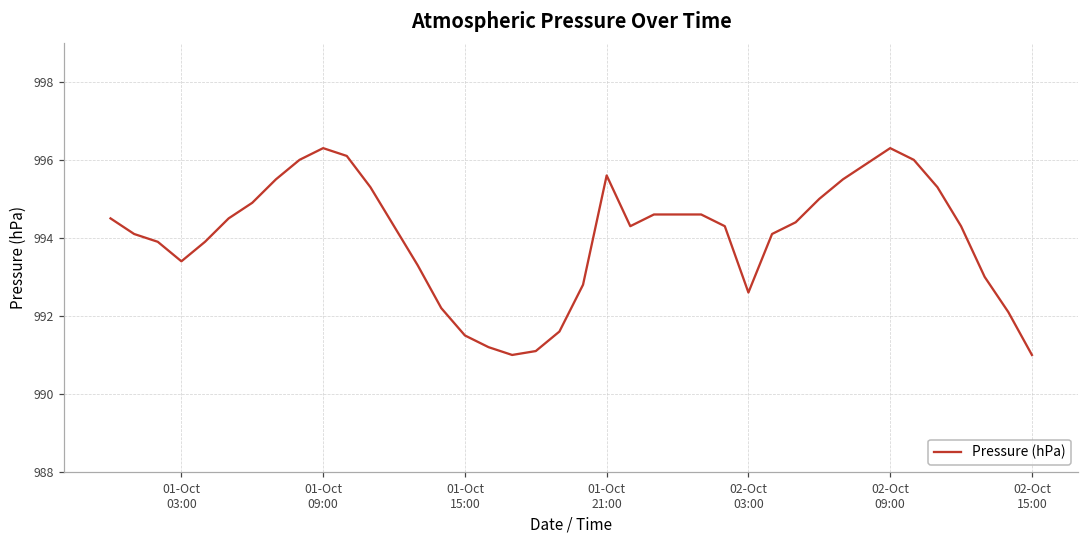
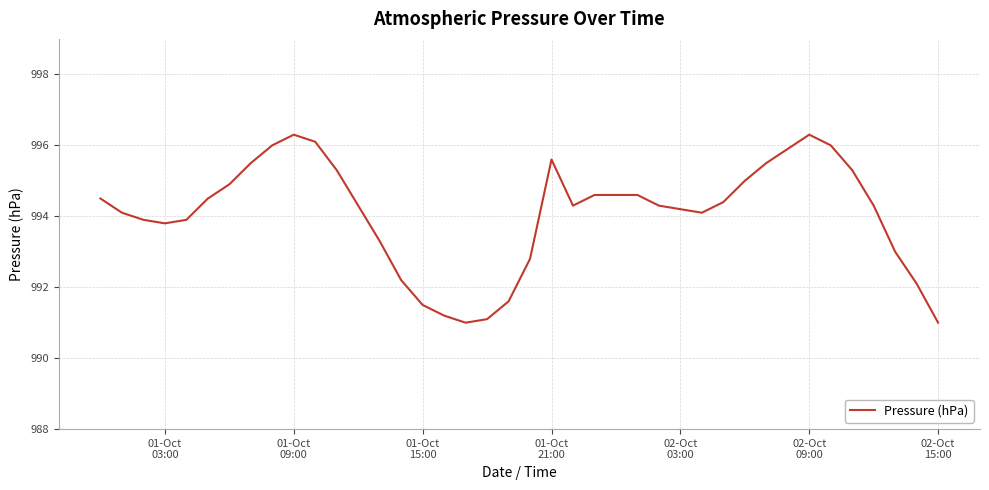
01-Oct 03:00: 993.4 -> 993.8
02-Oct 03:00: 992.6 -> 994.2
